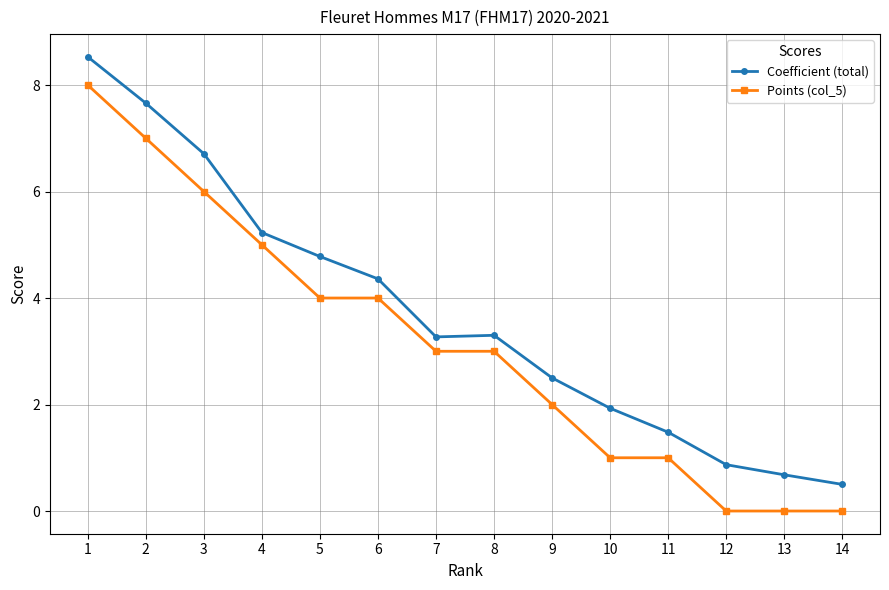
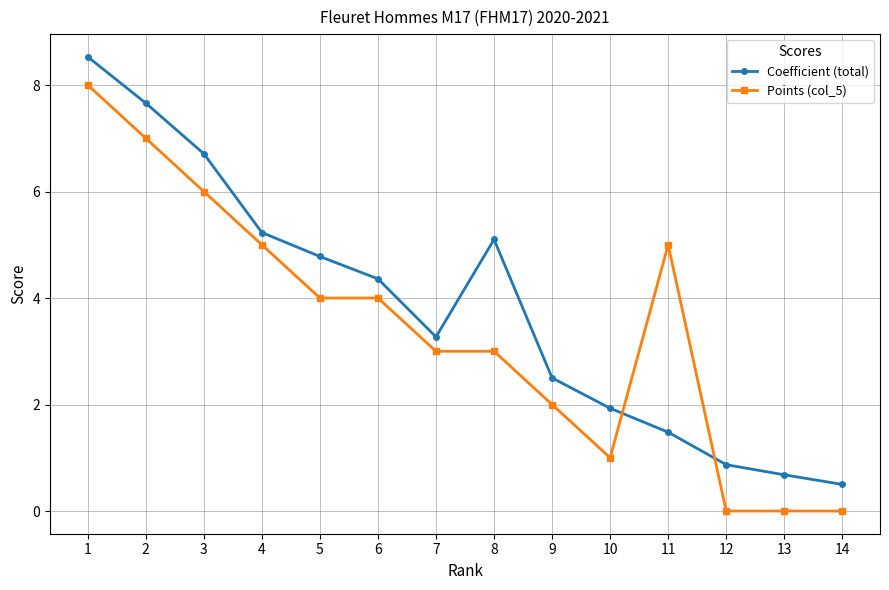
Coefficient (total), 8: 3.3 -> 5.1
Points (col_5), 11: 1 -> 5
